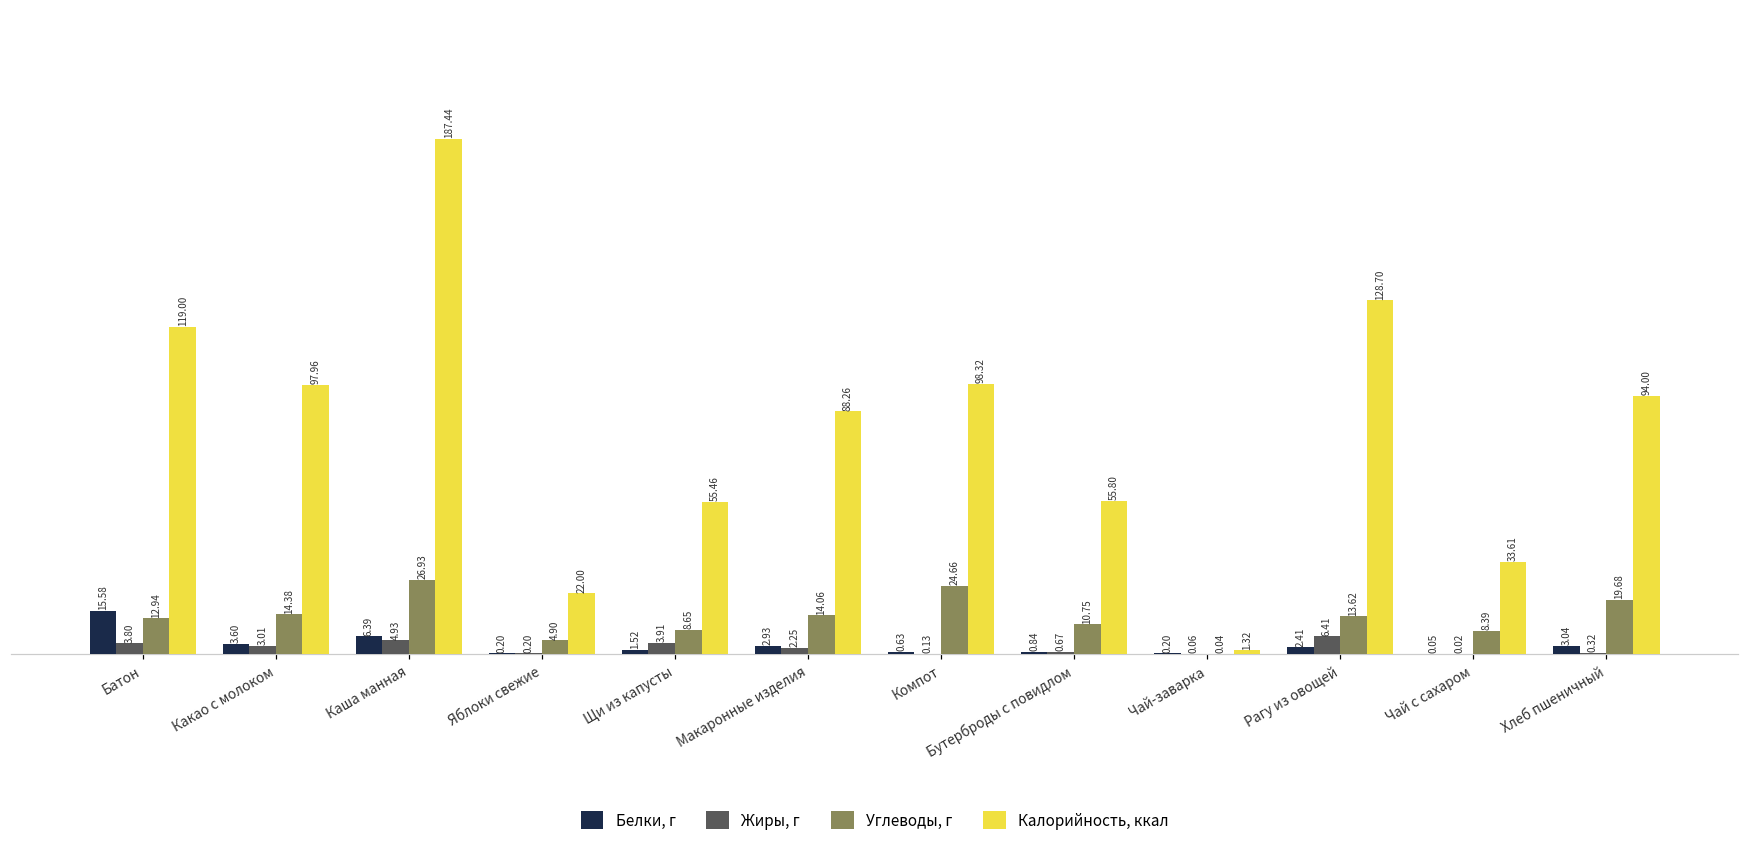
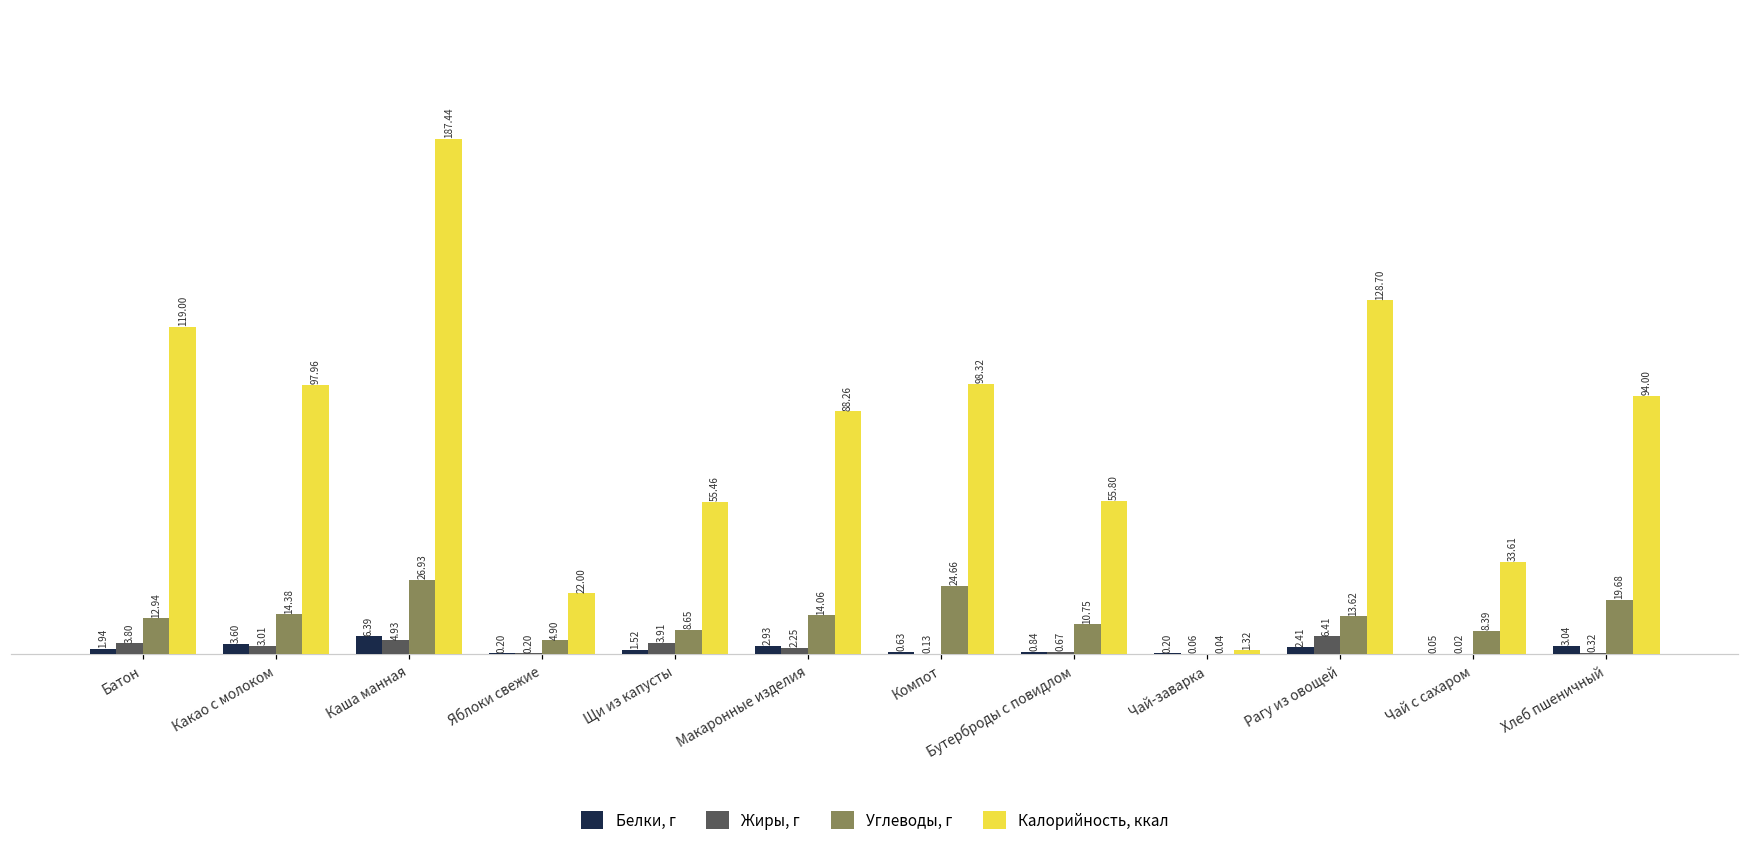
Белки, г, Батон: 15.58 -> 1.94
